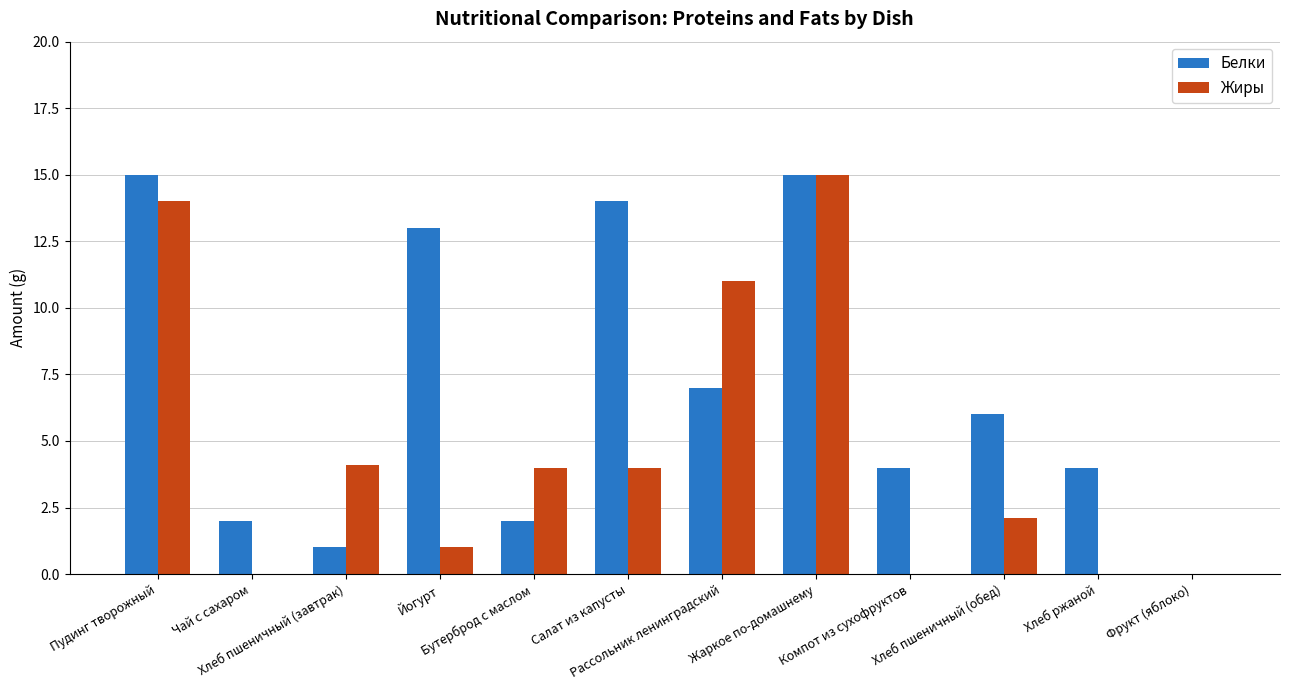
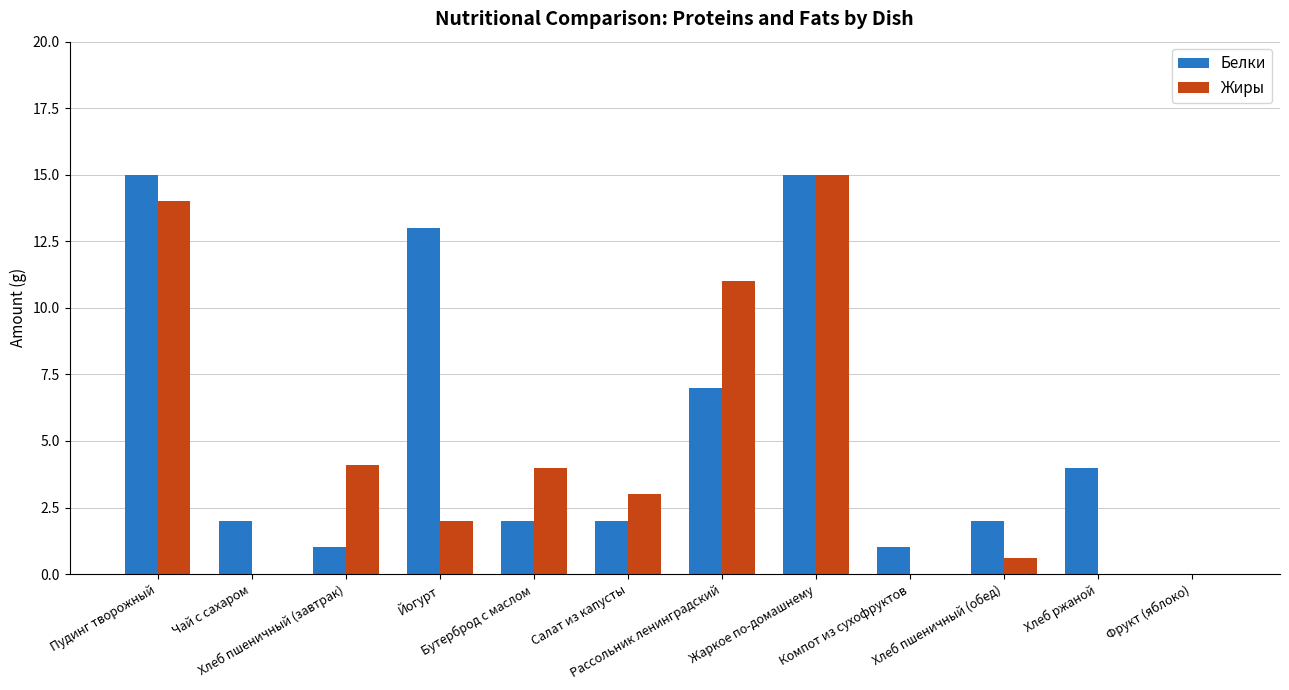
Жиры, Йогурт: 1 -> 2
Белки, Салат из капусты: 14 -> 2
Жиры, Салат из капусты: 4 -> 3
Белки, Компот из сухофруктов: 4 -> 1
Белки, Хлеб пшеничный (обед): 6 -> 2
Жиры, Хлеб пшеничный (обед): 2.1 -> 0.6
